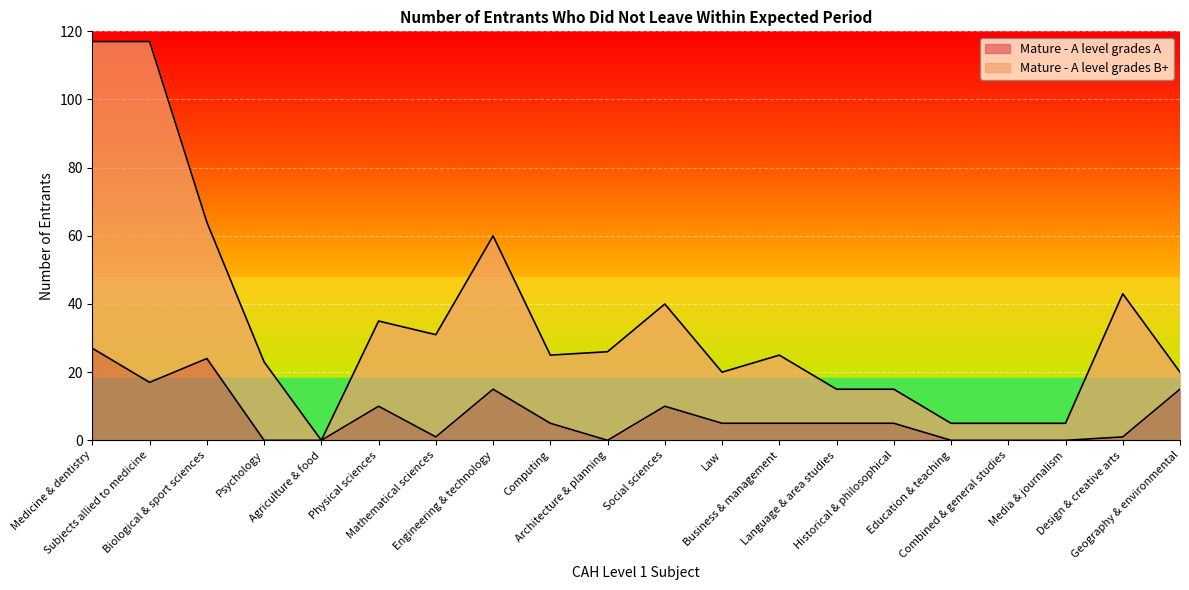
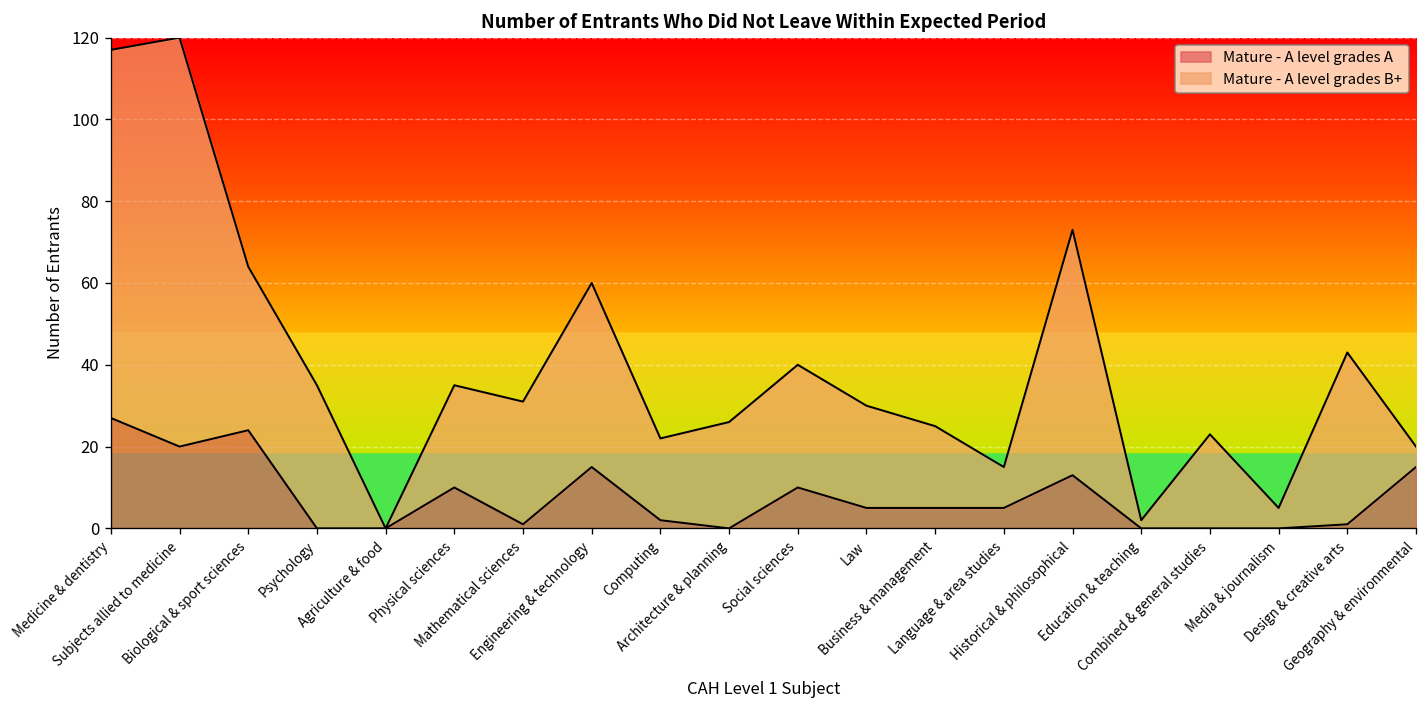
Mature - A level grades A, Subjects allied to medicine: 17 -> 20
Mature - A level grades B+, Psychology: 23 -> 35
Mature - A level grades A, Computing: 5 -> 2
Mature - A level grades B+, Law: 15 -> 25
Mature - A level grades A, Historical & philosophical: 5 -> 13
Mature - A level grades B+, Historical & philosophical: 10 -> 60
Mature - A level grades B+, Education & teaching: 5 -> 2
Mature - A level grades B+, Combined & general studies: 5 -> 23
